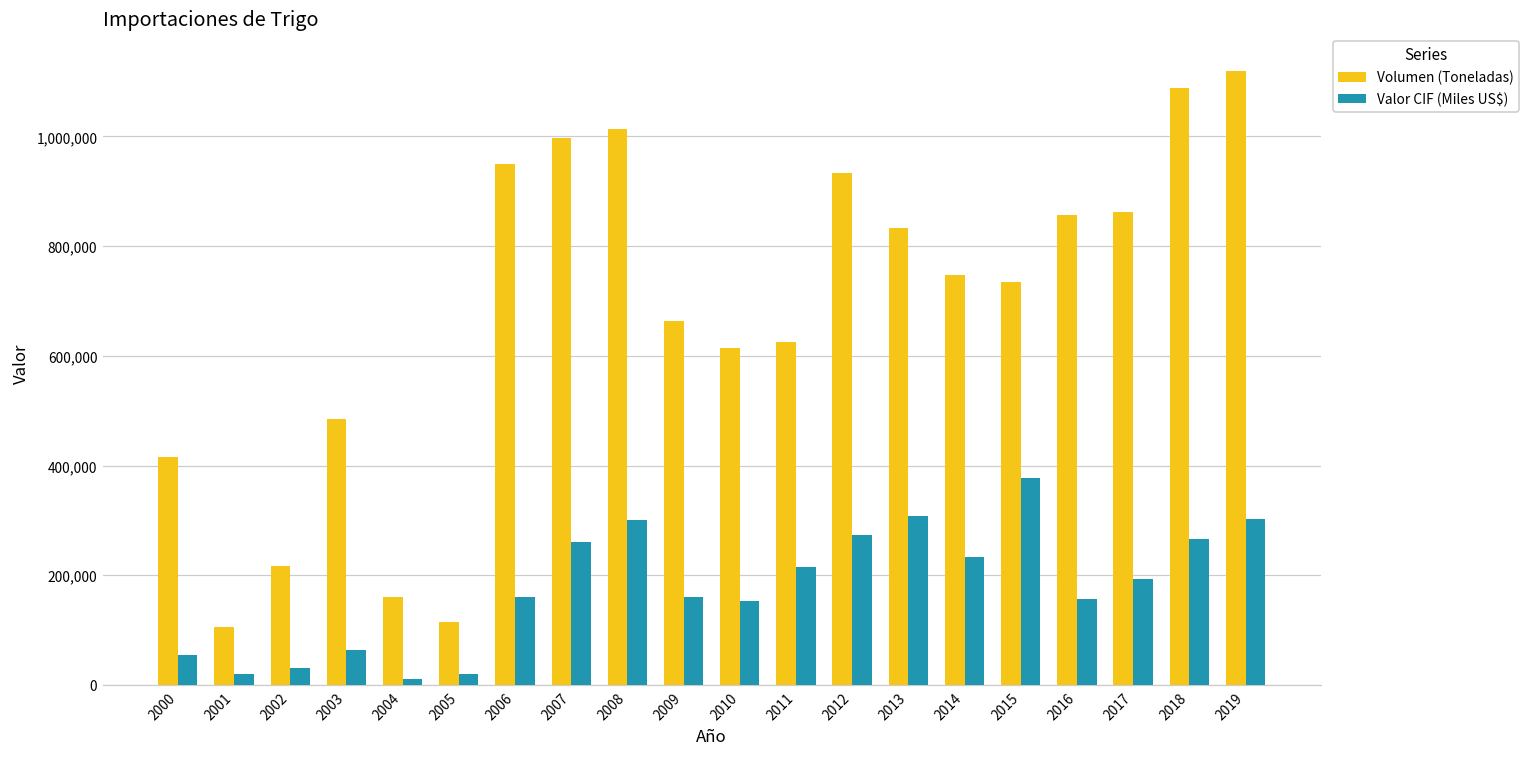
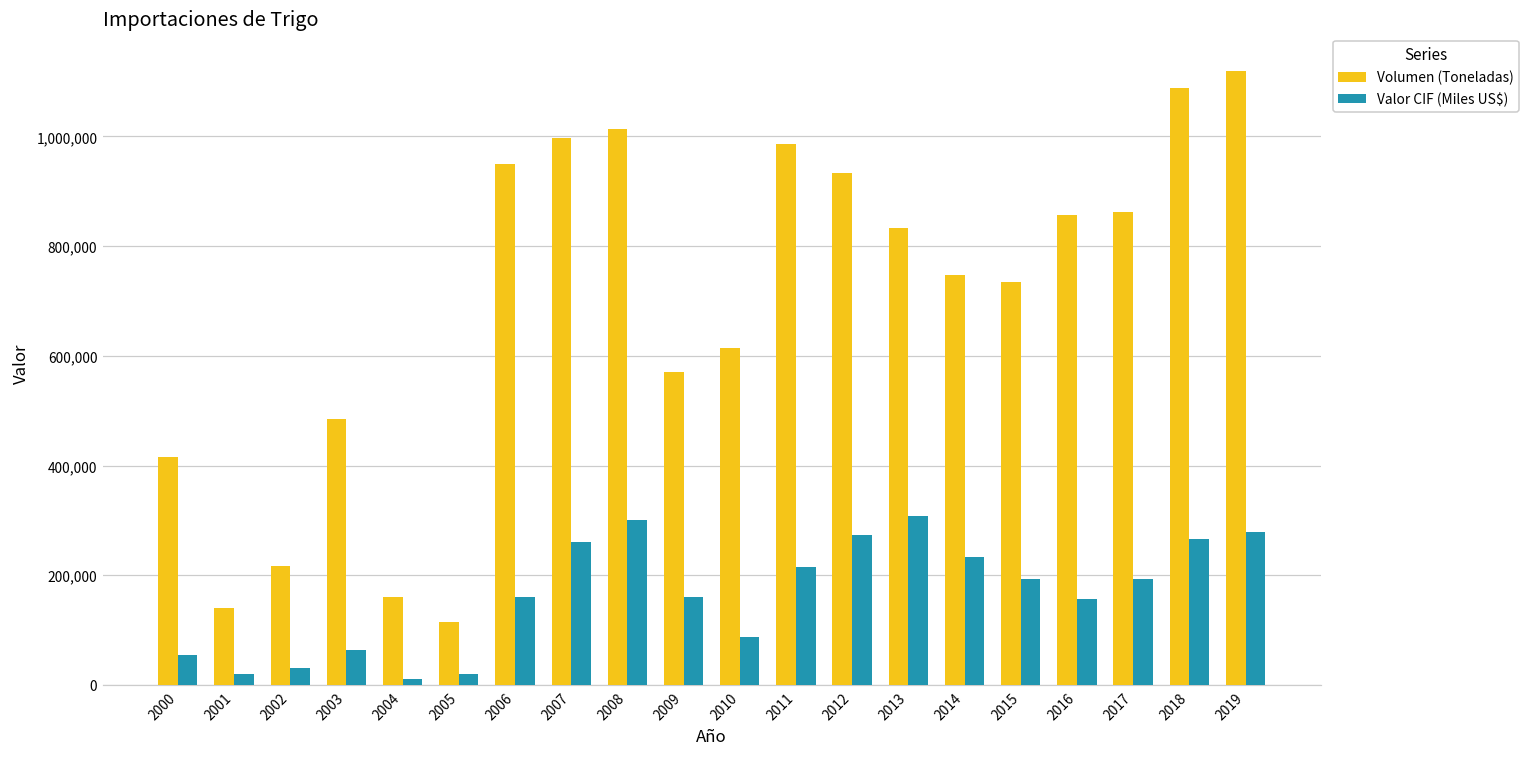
Volumen (Toneladas), 2001: 110,000 -> 140,000
Volumen (Toneladas), 2009: 660,000 -> 570,000
Valor CIF (Miles US$), 2010: 150,000 -> 90,000
Volumen (Toneladas), 2011: 630,000 -> 990,000
Valor CIF (Miles US$), 2015: 380,000 -> 190,000
Valor CIF (Miles US$), 2019: 300,000 -> 280,000
